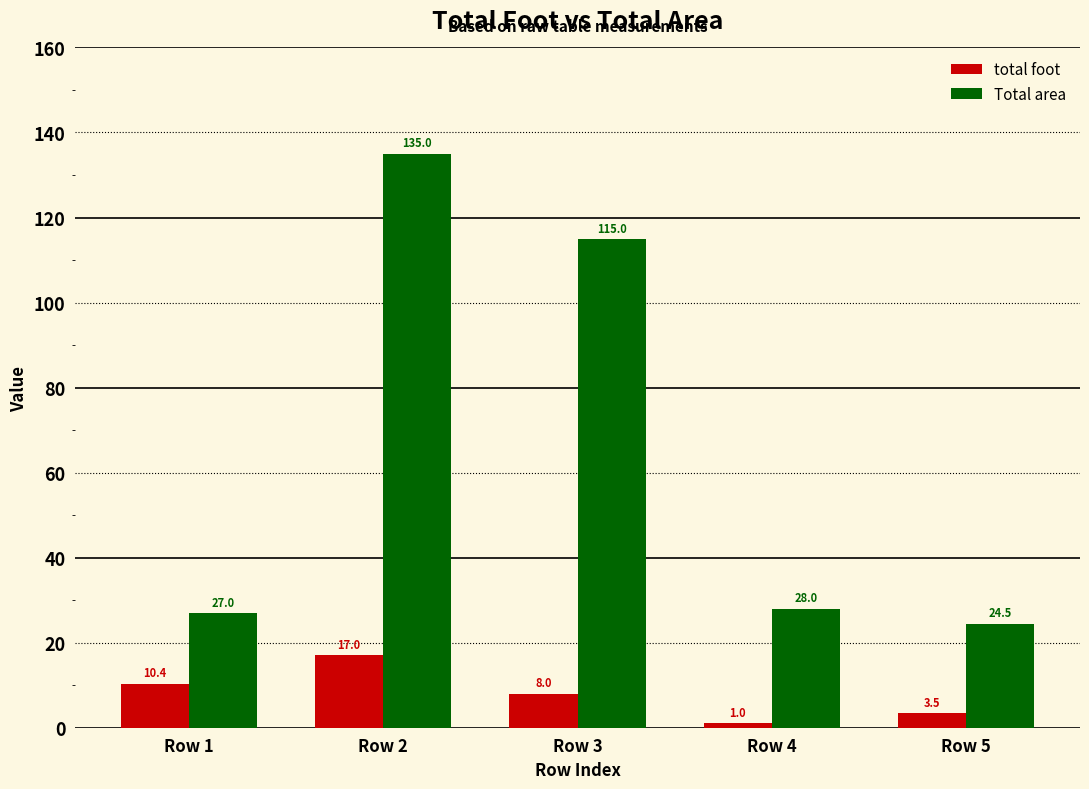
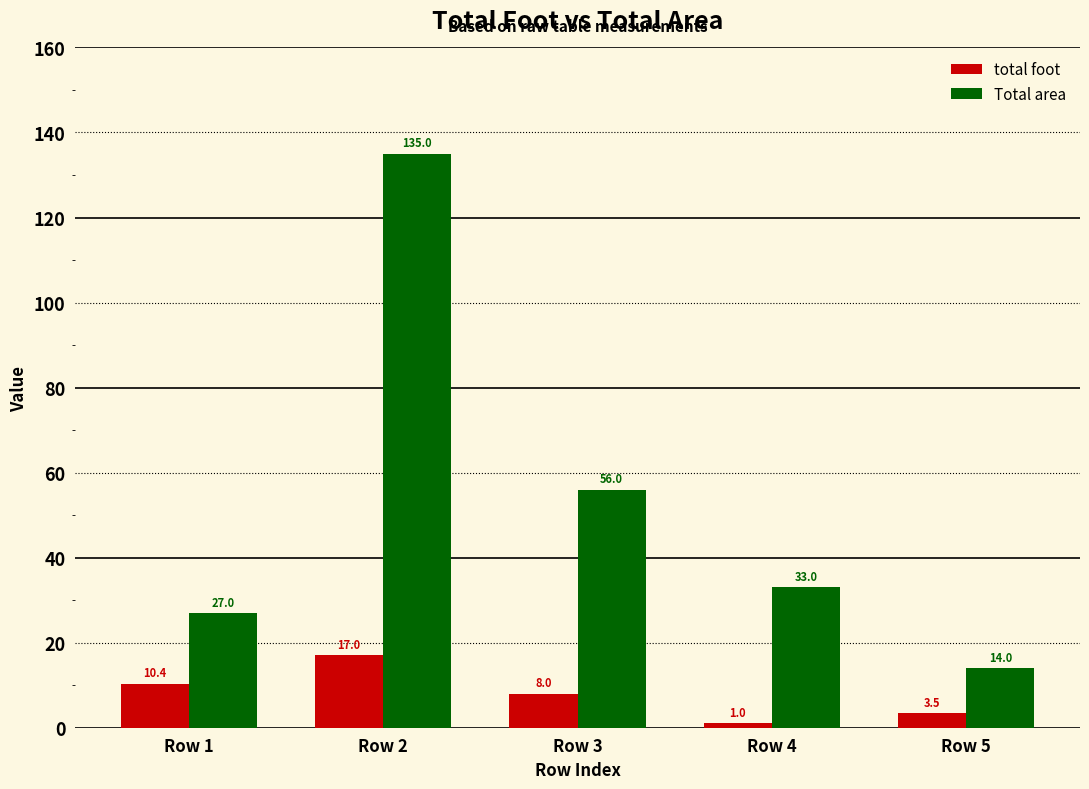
Total area, Row 3: 115.0 -> 56.0
Total area, Row 4: 28.0 -> 33.0
Total area, Row 5: 24.5 -> 14.0
